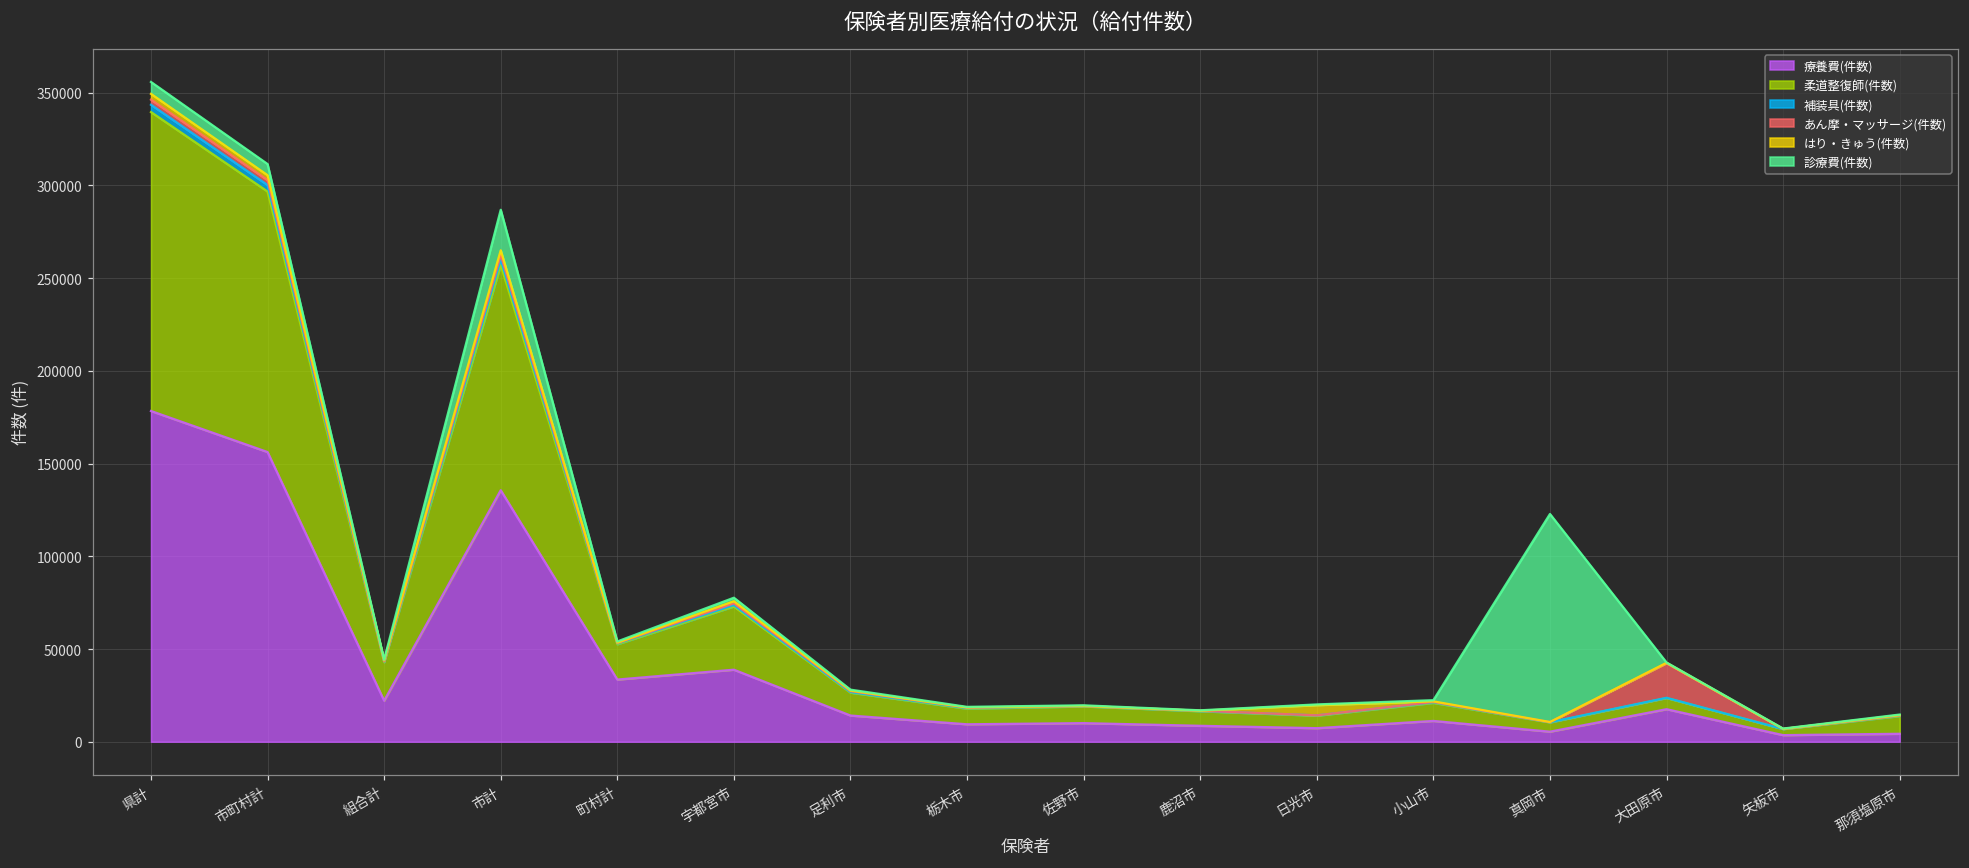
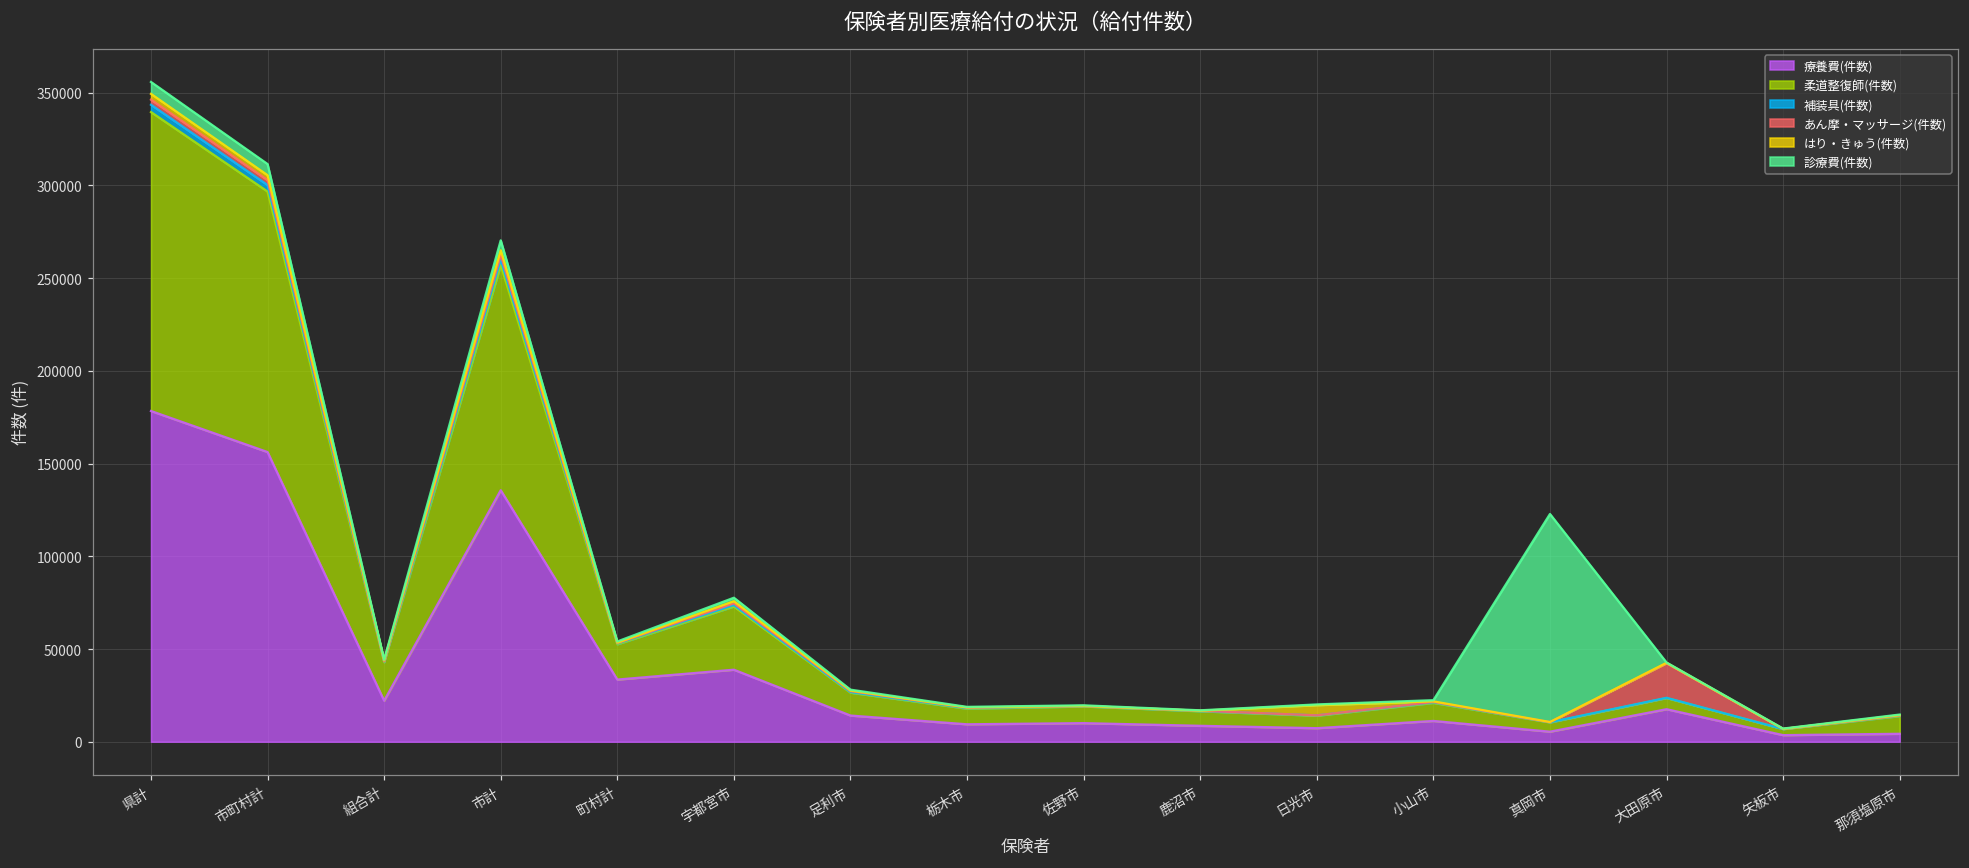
診療費(件数), 市計: 22000 -> 5000
